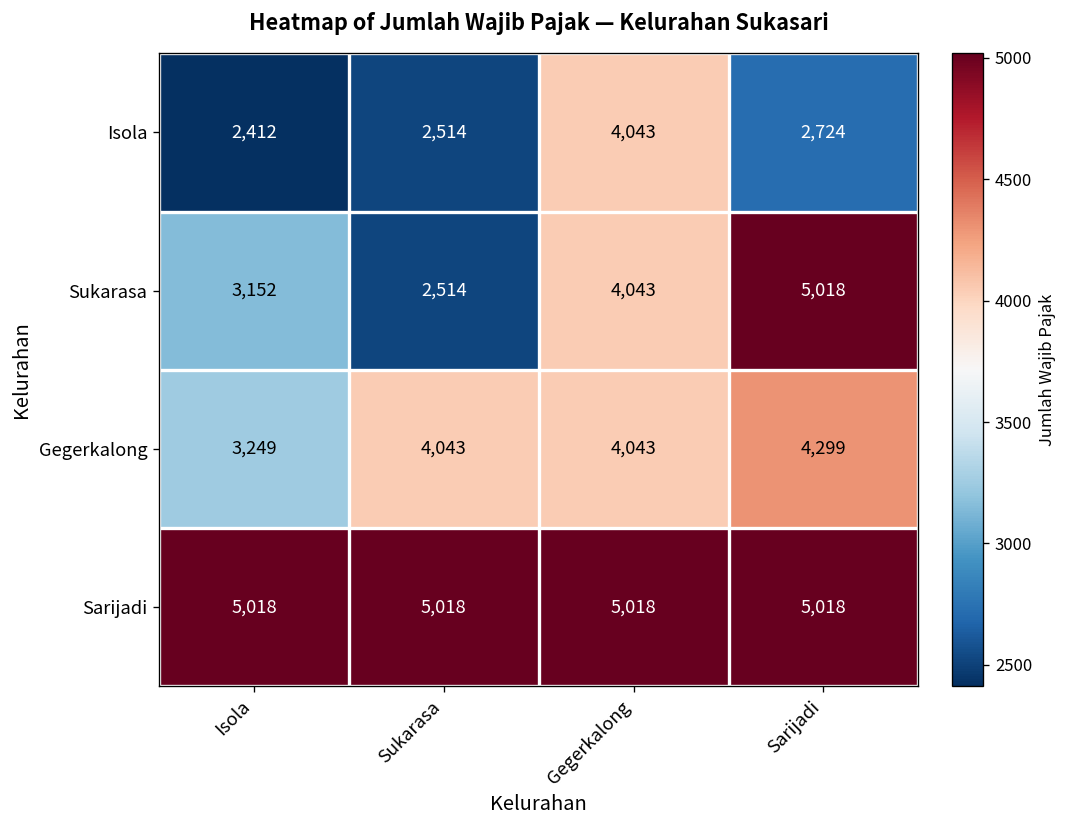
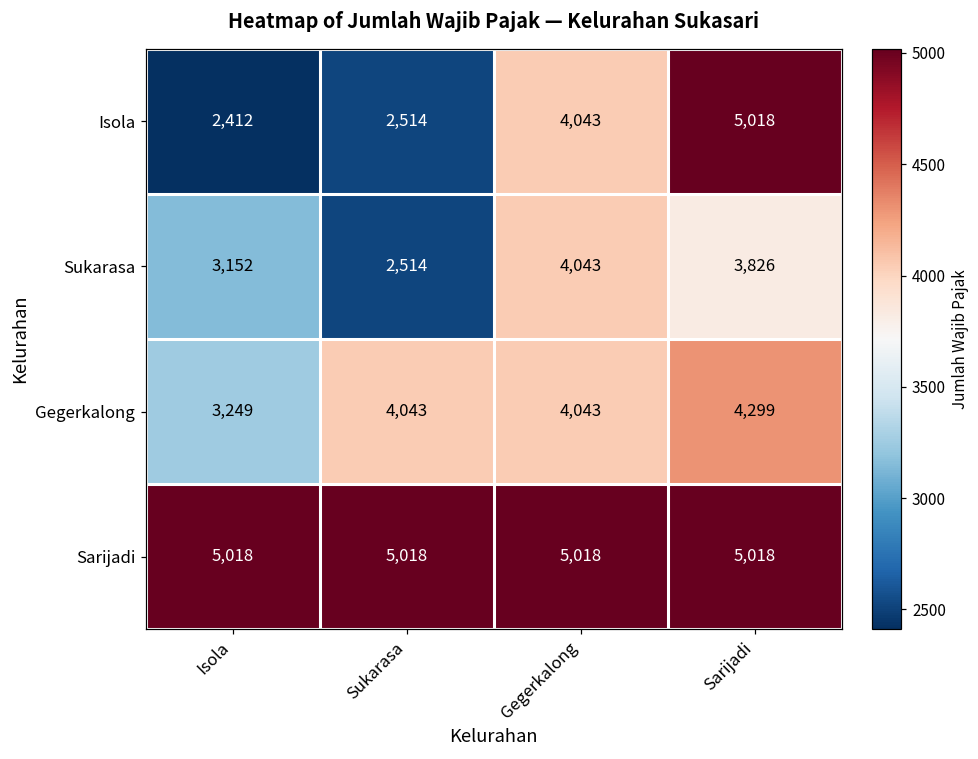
Isola, Sarijadi: 2,724 -> 5,018
Sukarasa, Sarijadi: 5,018 -> 3,826
